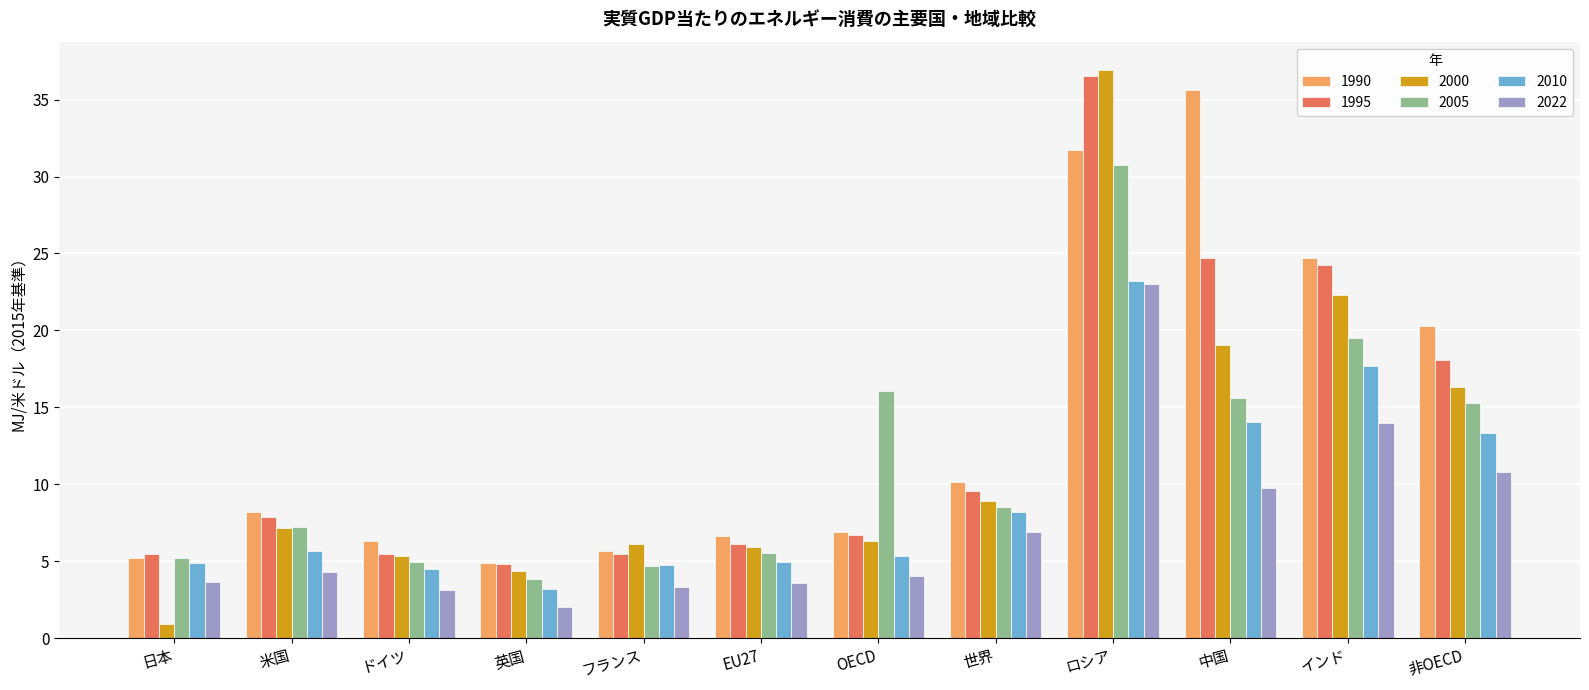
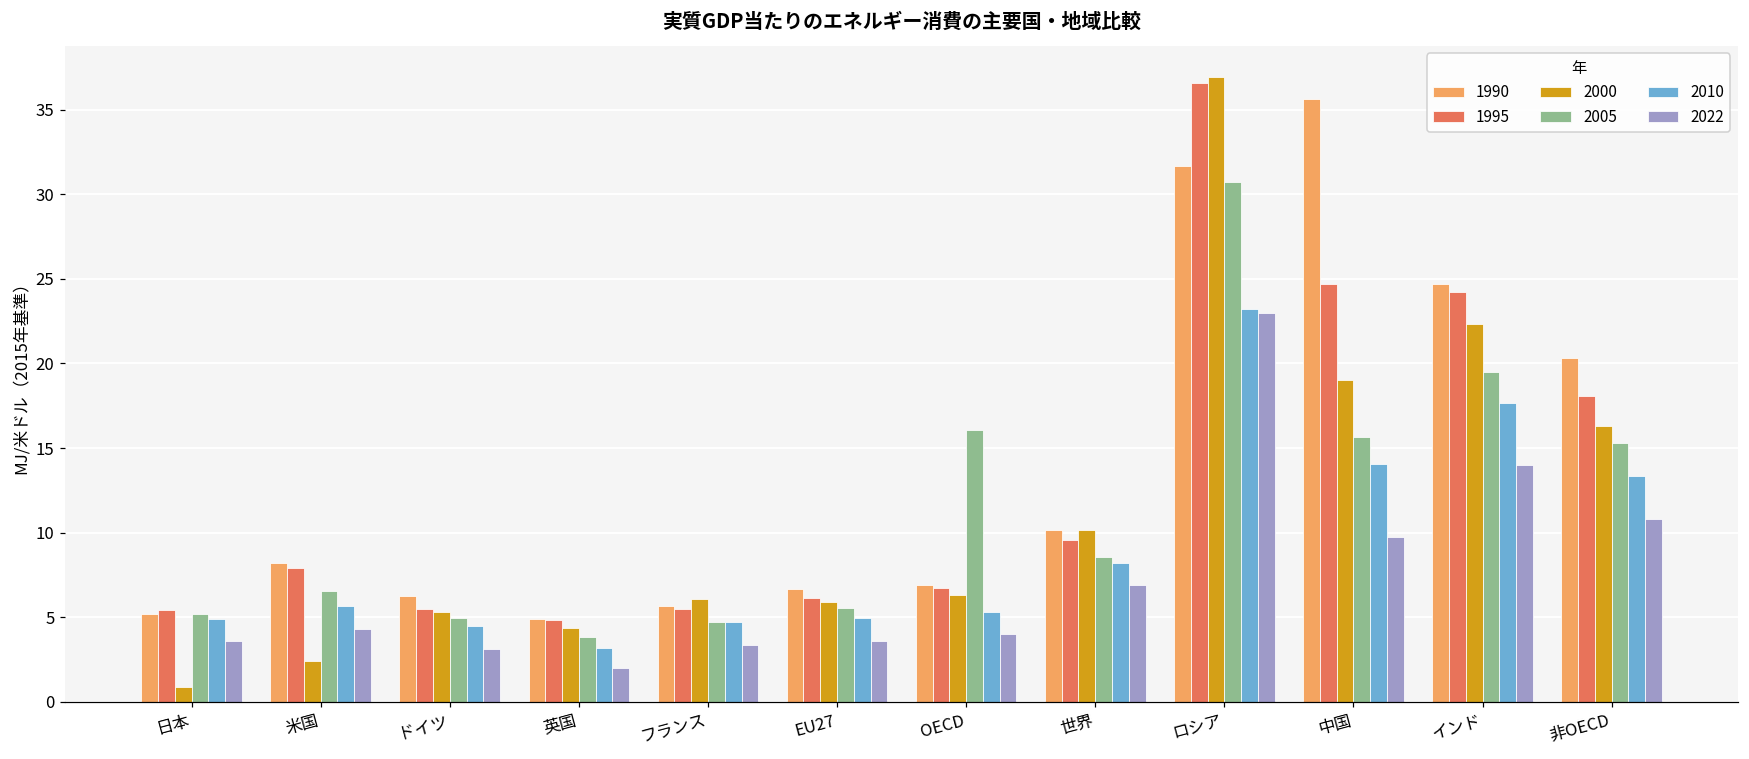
2000, 米国: 7.2 -> 2.4
2005, 米国: 7.2 -> 6.5
2000, 世界: 8.9 -> 10.2
